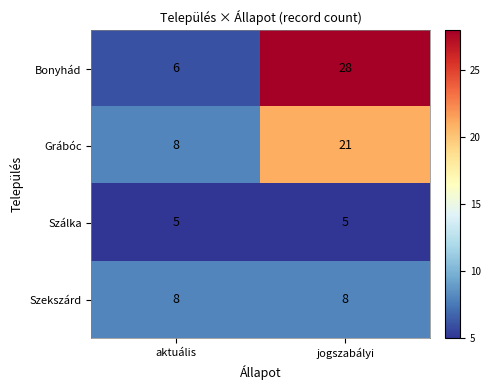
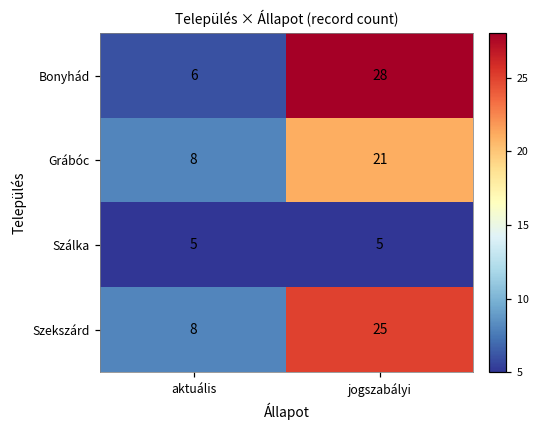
Szekszárd, jogszabályi: 8 -> 25
